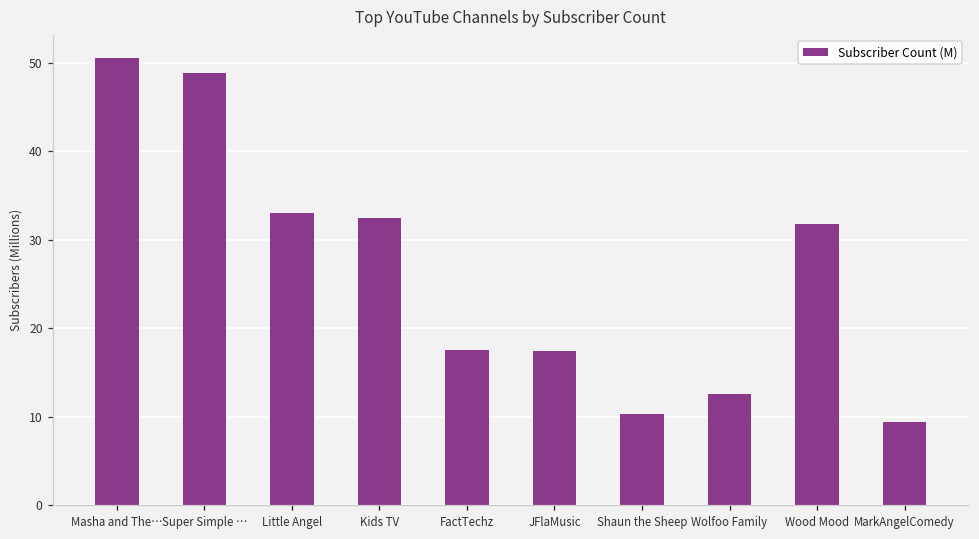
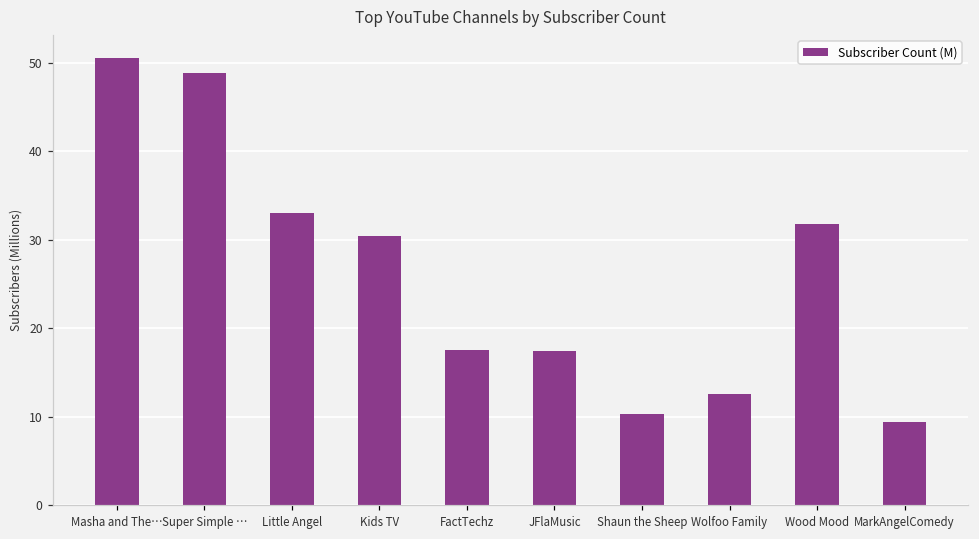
Kids TV: 32 -> 31
